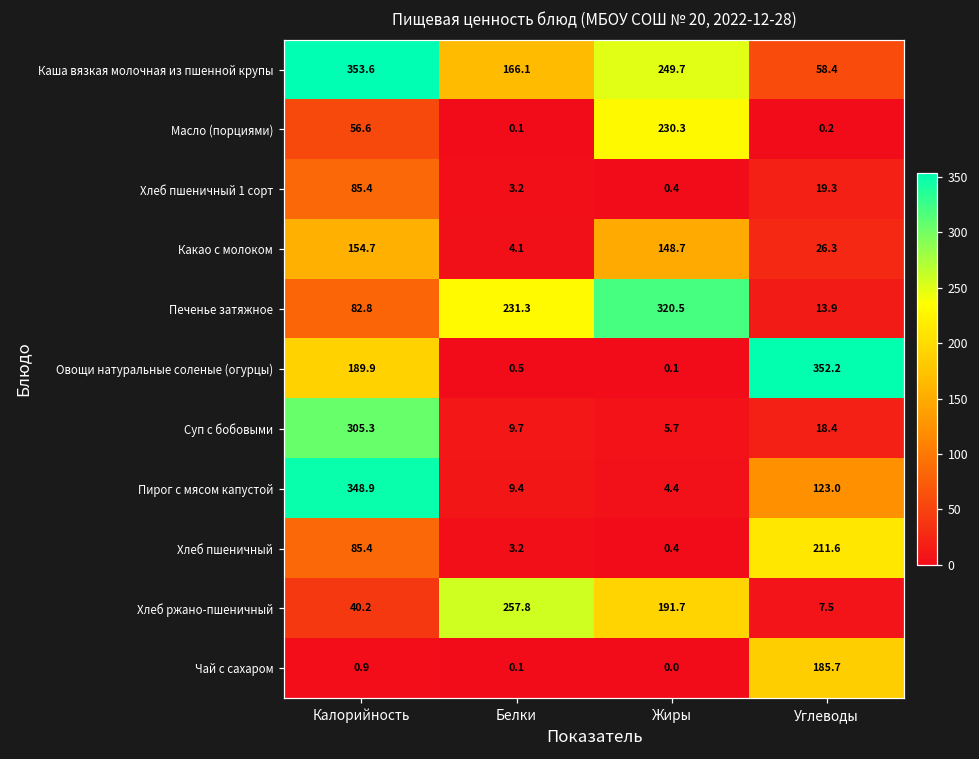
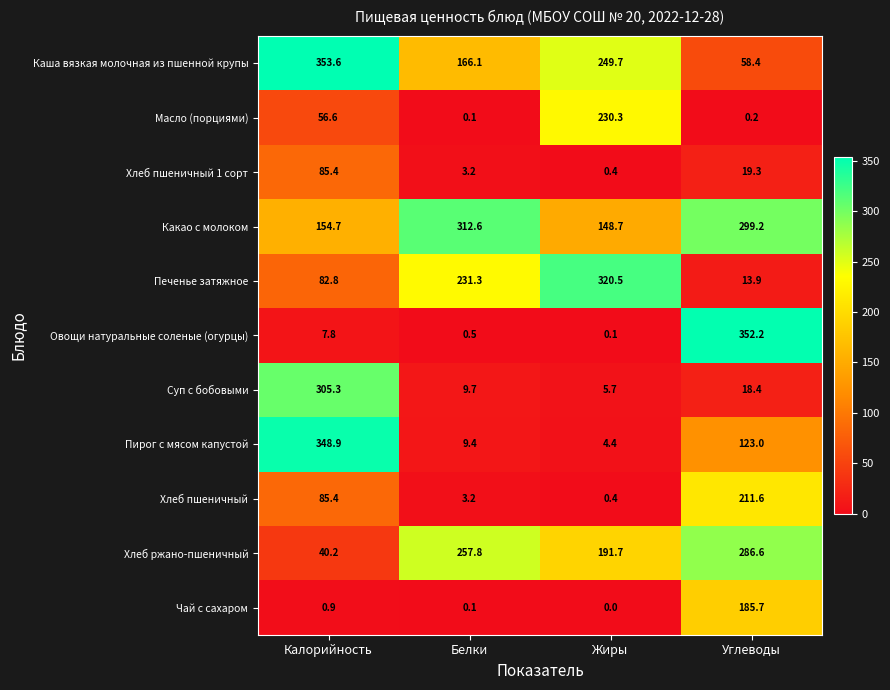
Какао с молоком, Белки: 4.1 -> 312.6
Какао с молоком, Углеводы: 26.3 -> 299.2
Овощи натуральные соленые (огурцы), Калорийность: 189.9 -> 7.8
Хлеб ржано-пшеничный, Углеводы: 7.5 -> 286.6
